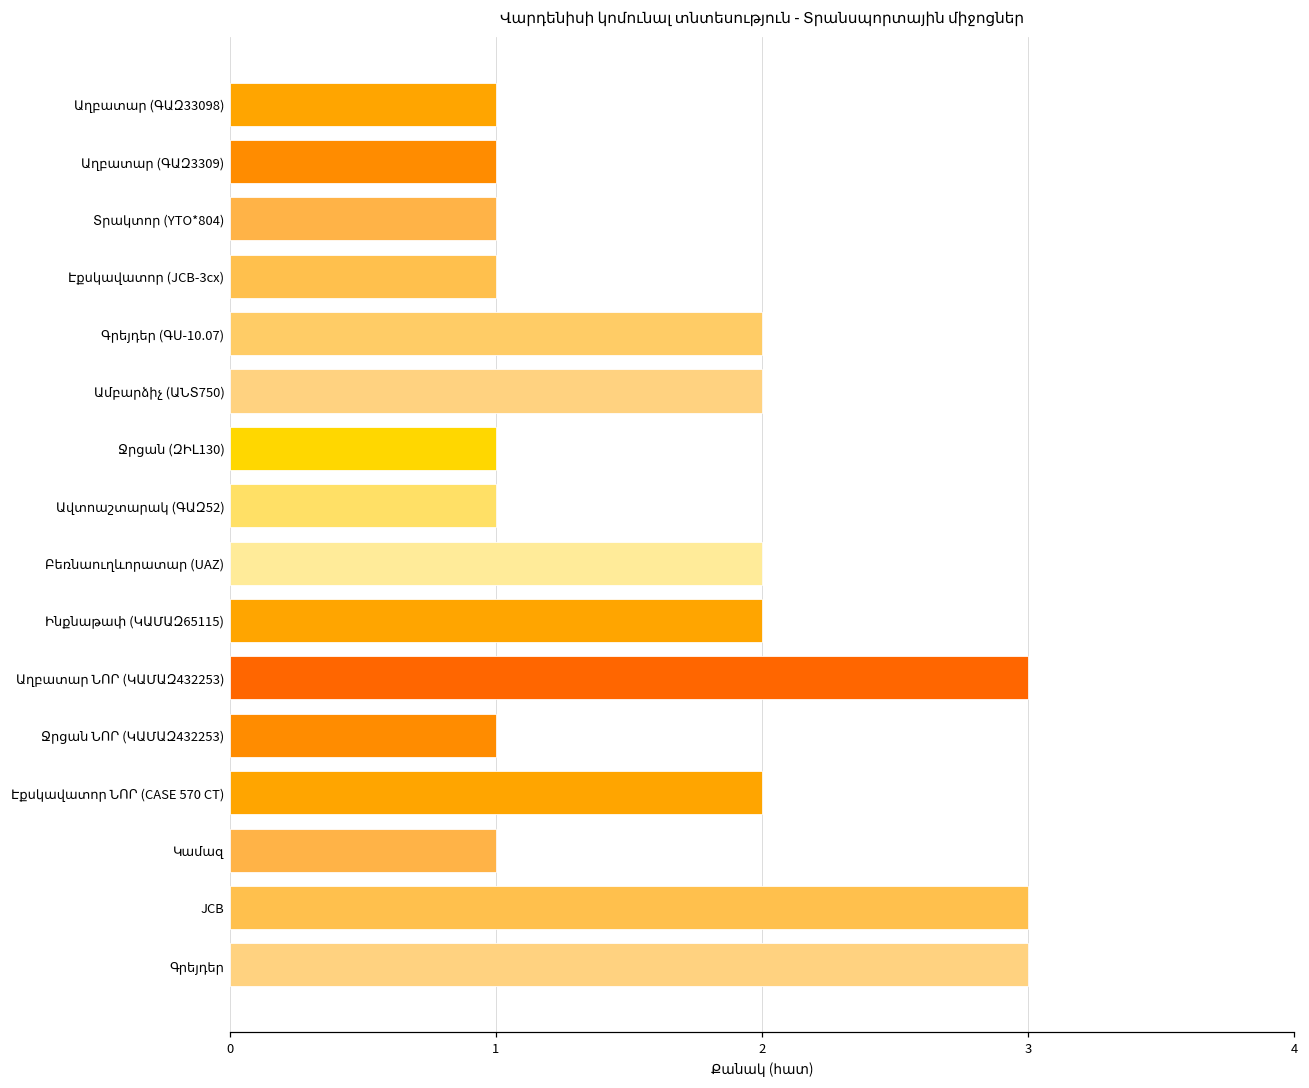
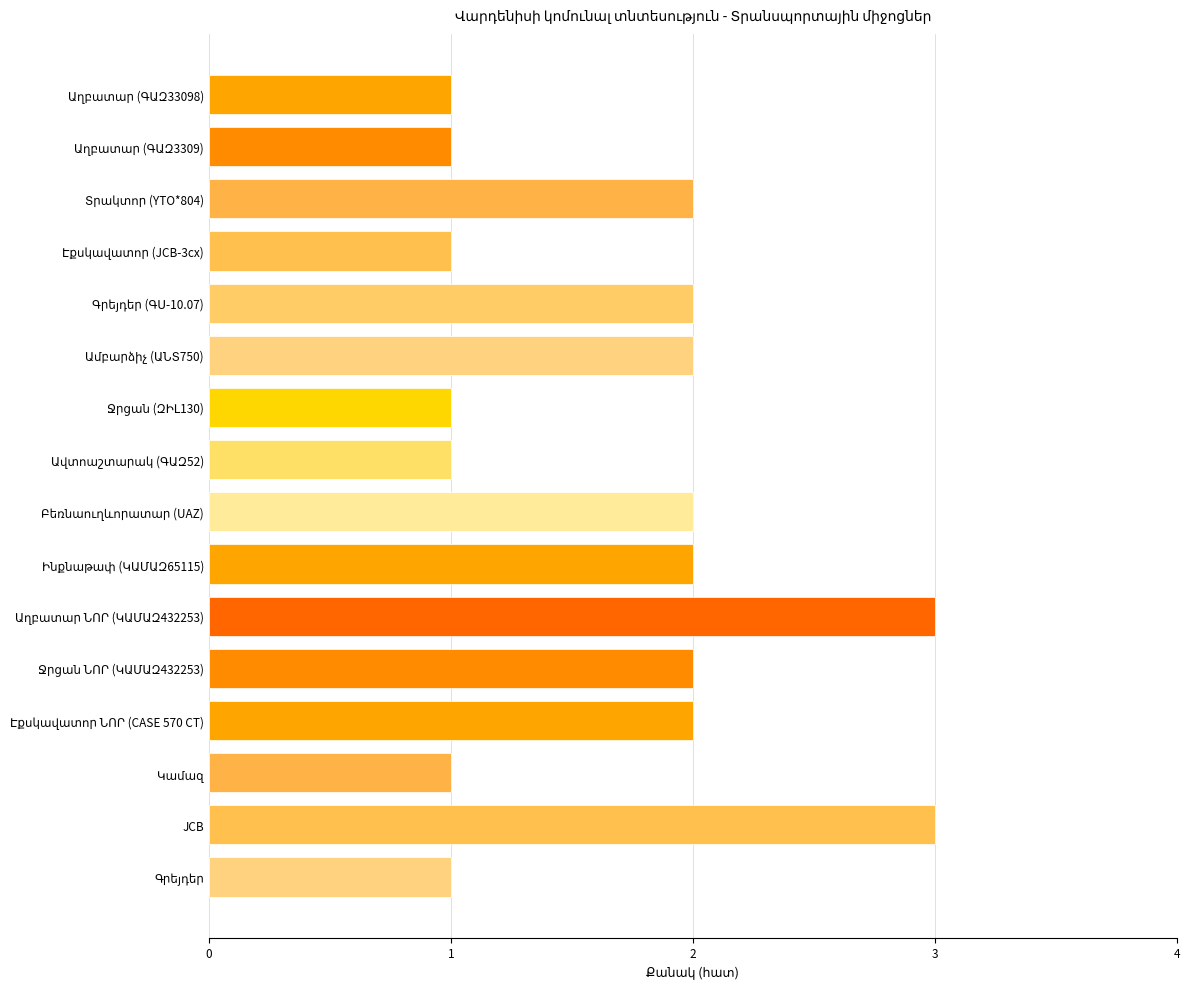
Տրակտոր (YTO*804): 1 -> 2
Ջրցան ՆՈՐ (ԿԱՄԱԶ432253): 1 -> 2
Գրեյդեր: 3 -> 1
